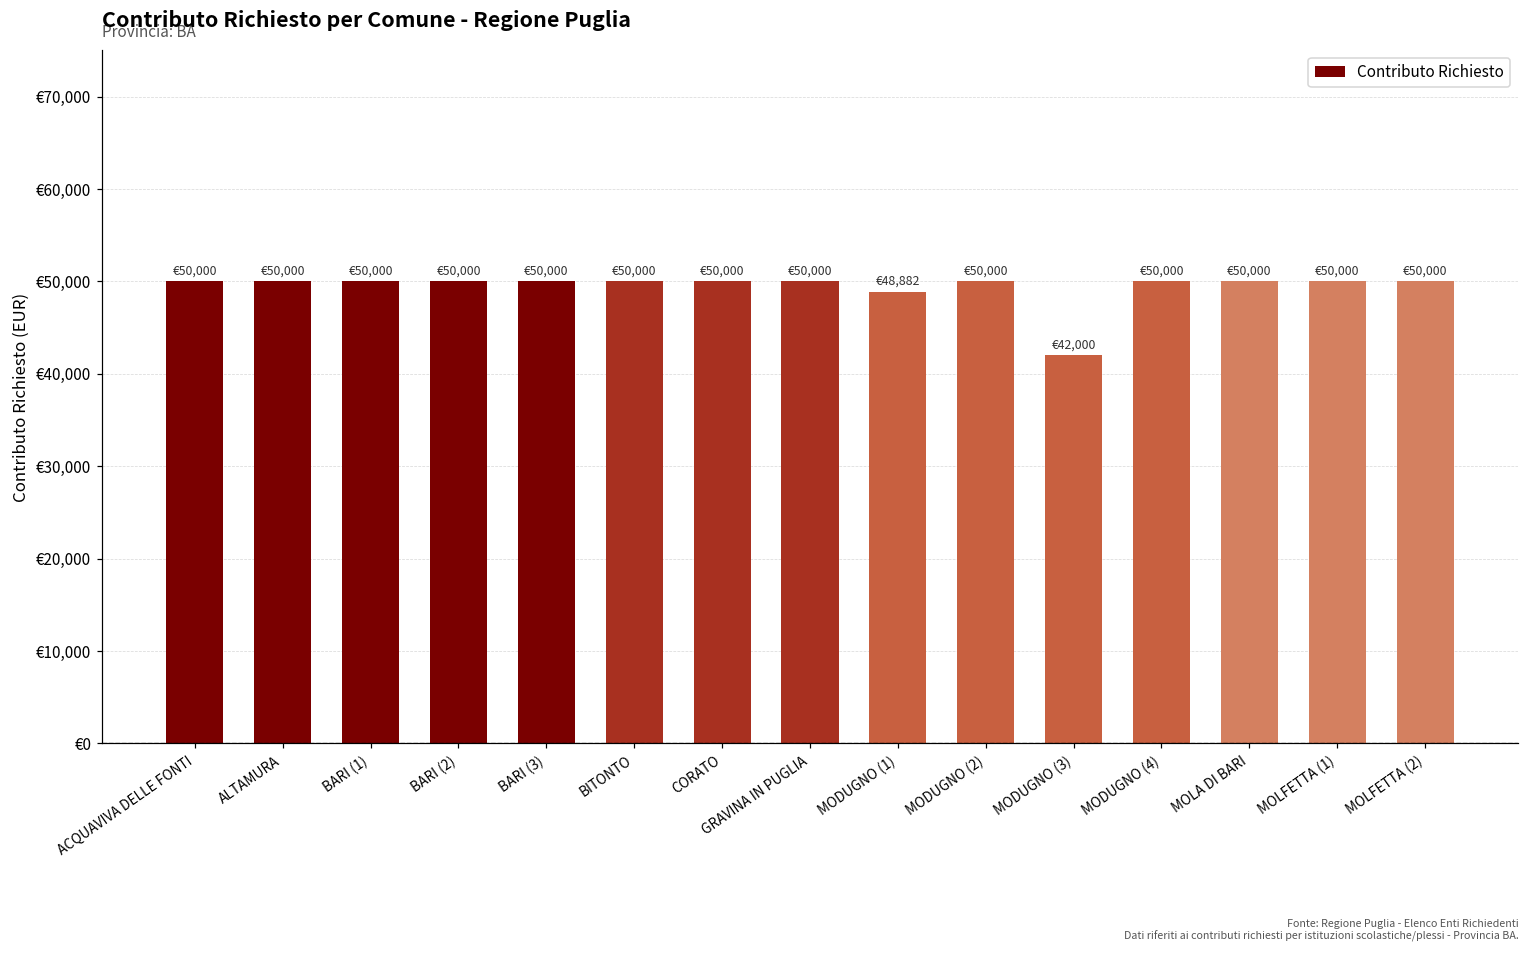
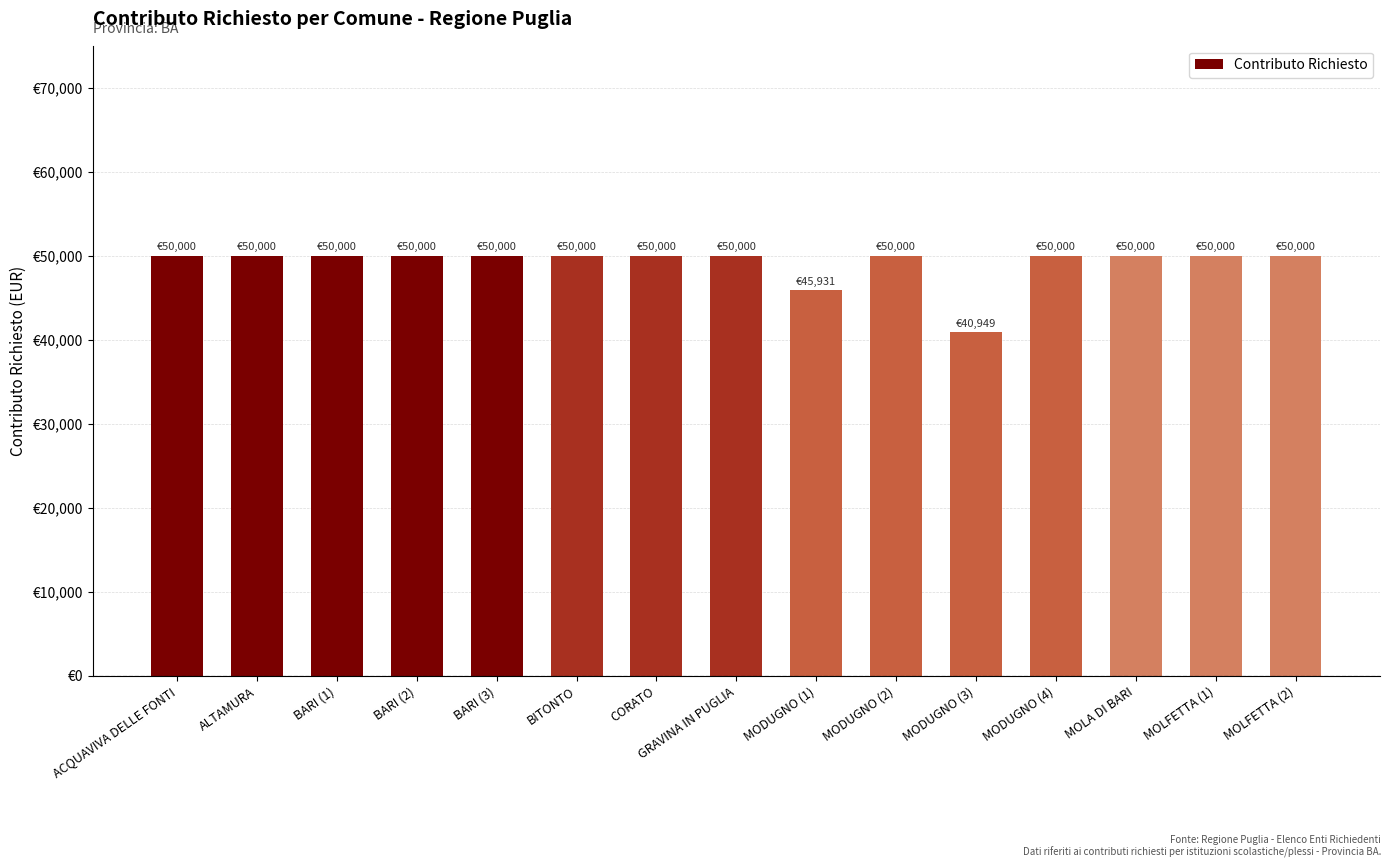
MODUGNO (1): €48,882 -> €45,931
MODUGNO (3): €42,000 -> €40,949
